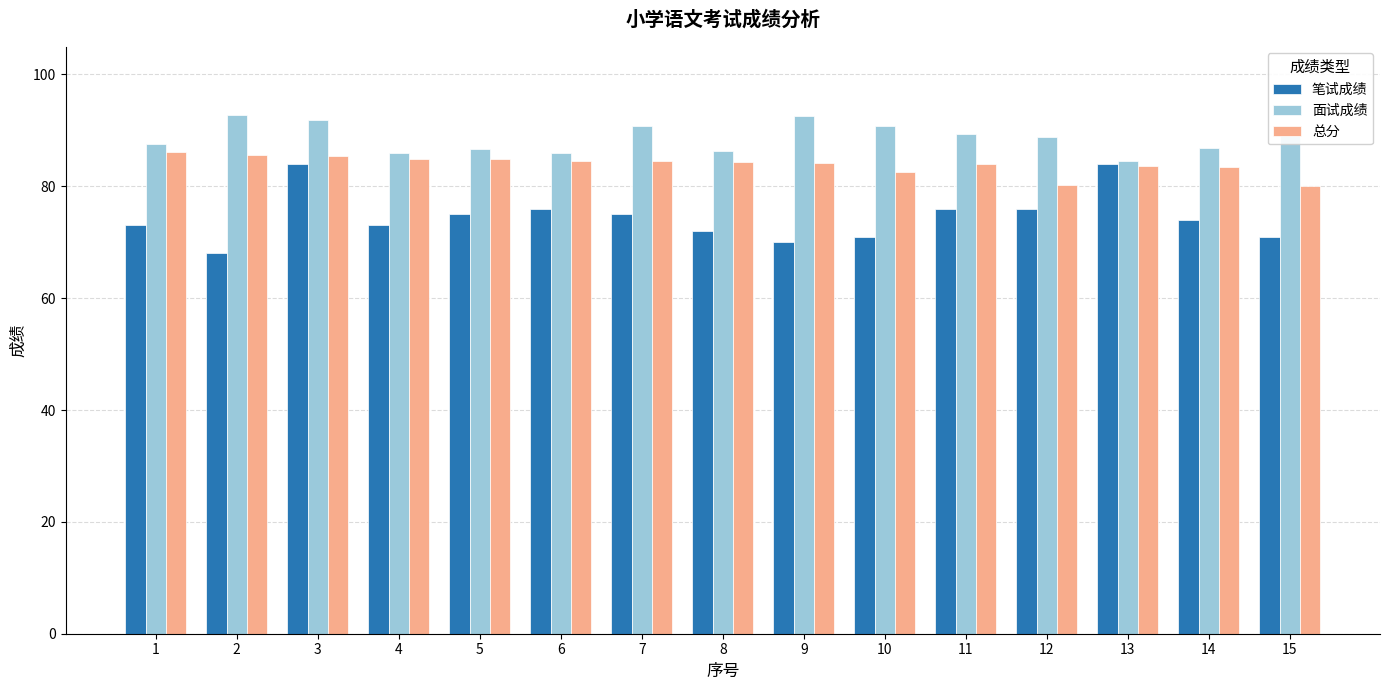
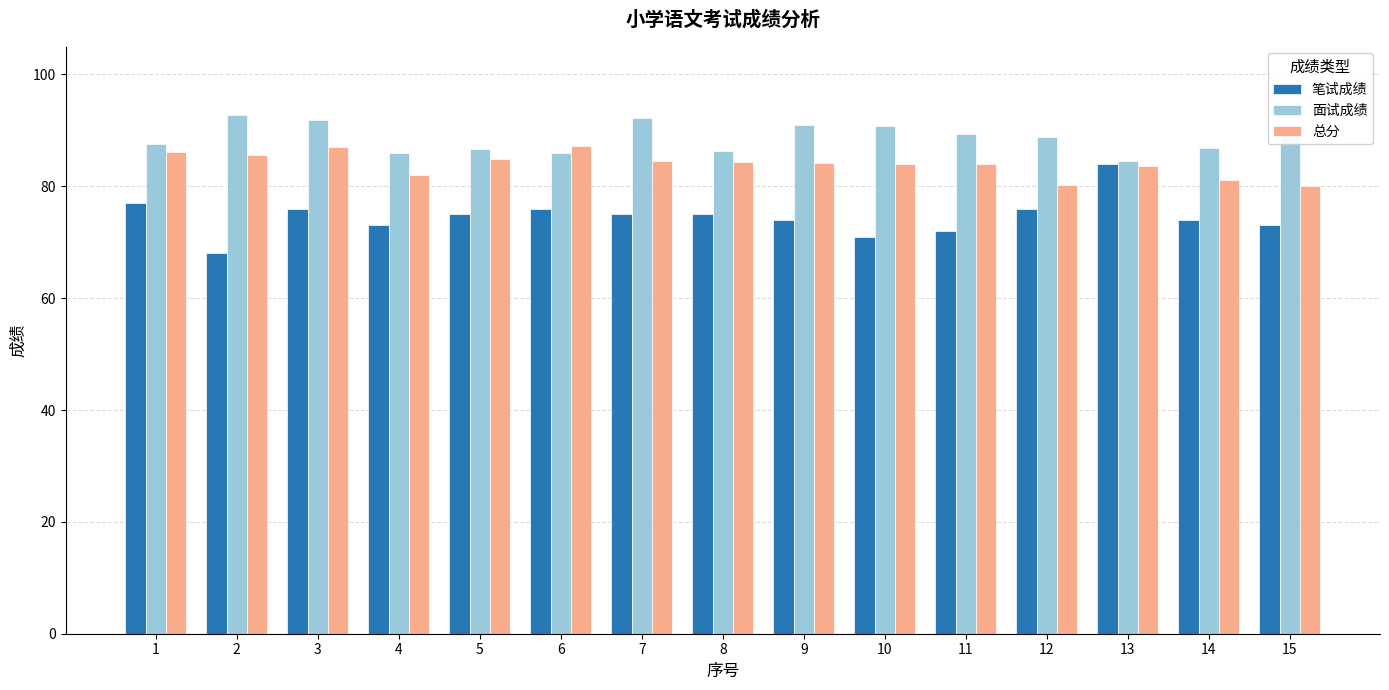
笔试成绩, 1: 73 -> 77
笔试成绩, 3: 84 -> 76
总分, 3: 85 -> 87
总分, 4: 85 -> 82
总分, 6: 85 -> 87
面试成绩, 7: 91 -> 92
笔试成绩, 8: 72 -> 75
笔试成绩, 9: 70 -> 74
面试成绩, 9: 93 -> 91
总分, 10: 83 -> 84
笔试成绩, 11: 76 -> 72
总分, 14: 83 -> 81
笔试成绩, 15: 71 -> 73
